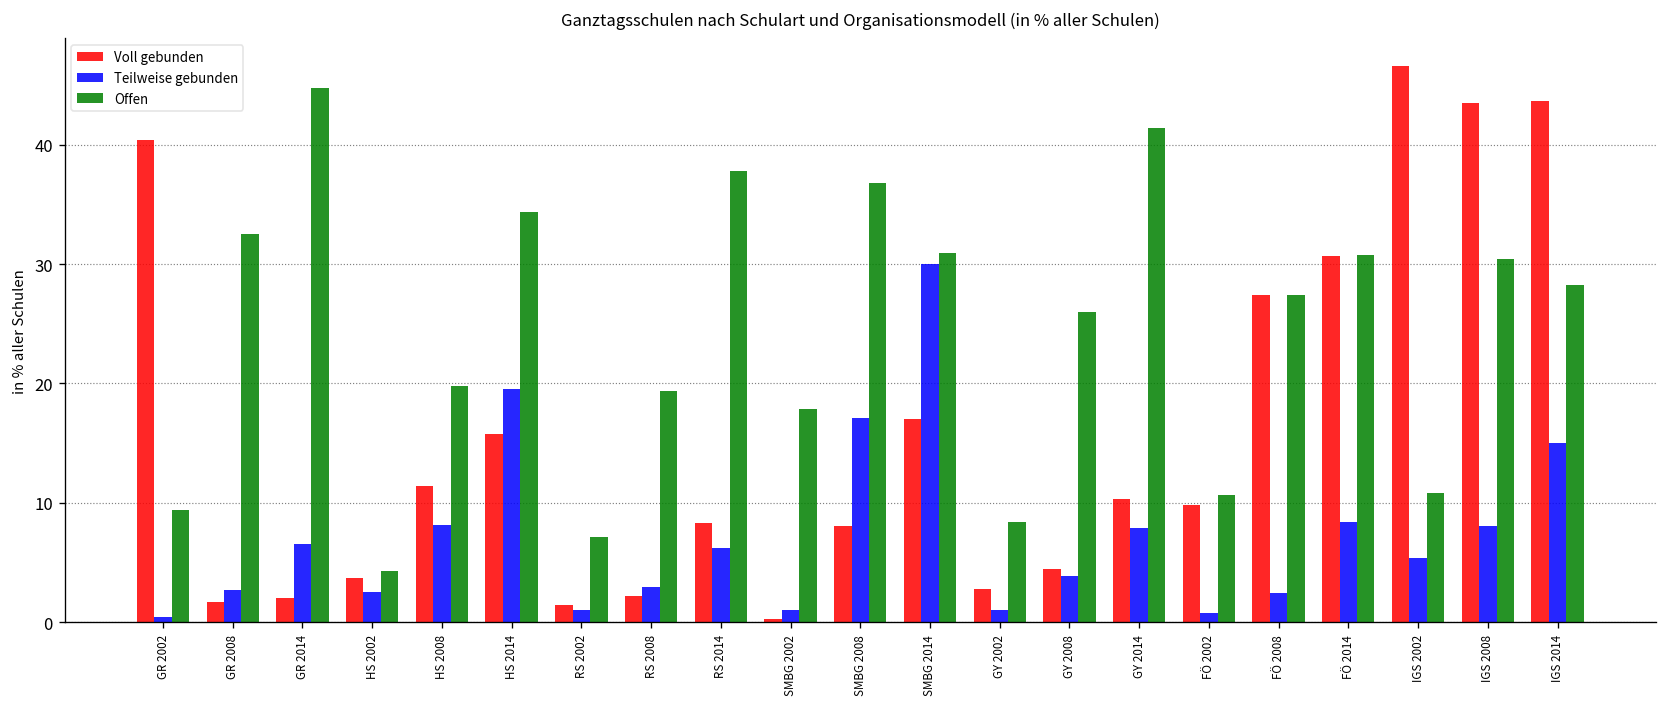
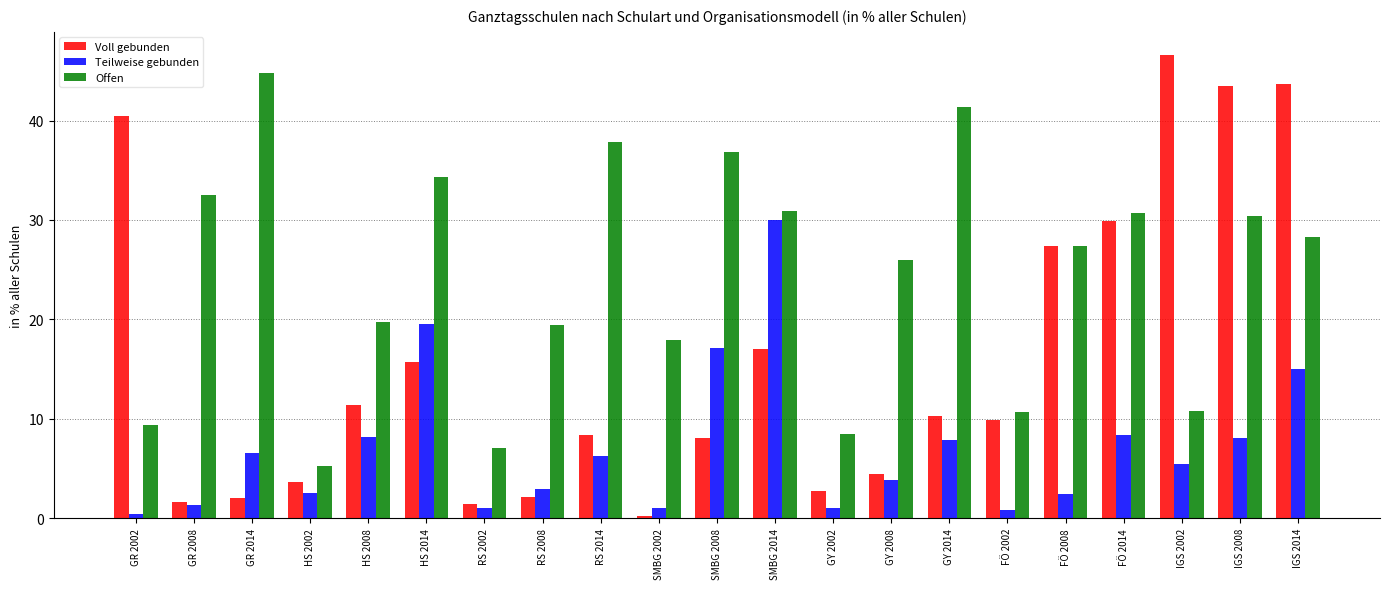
Teilweise gebunden, GR 2008: 3 -> 1
Offen, HS 2002: 4 -> 5
Voll gebunden, FÖ 2014: 31 -> 30
